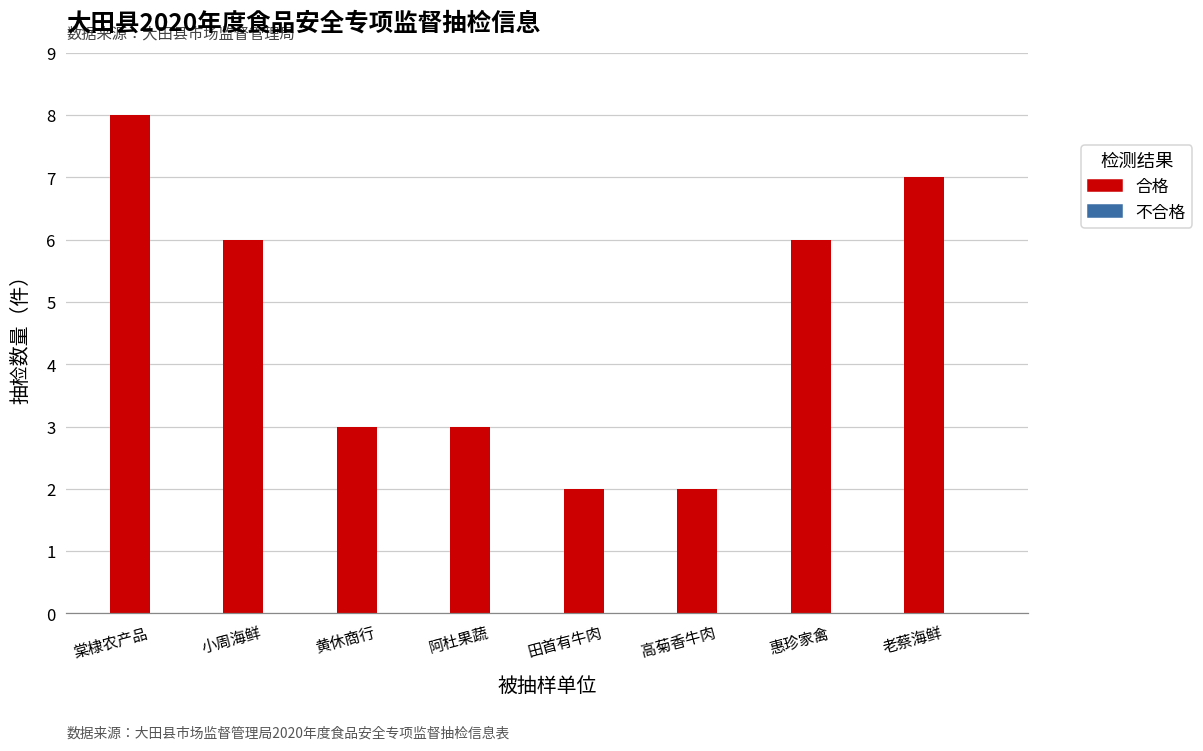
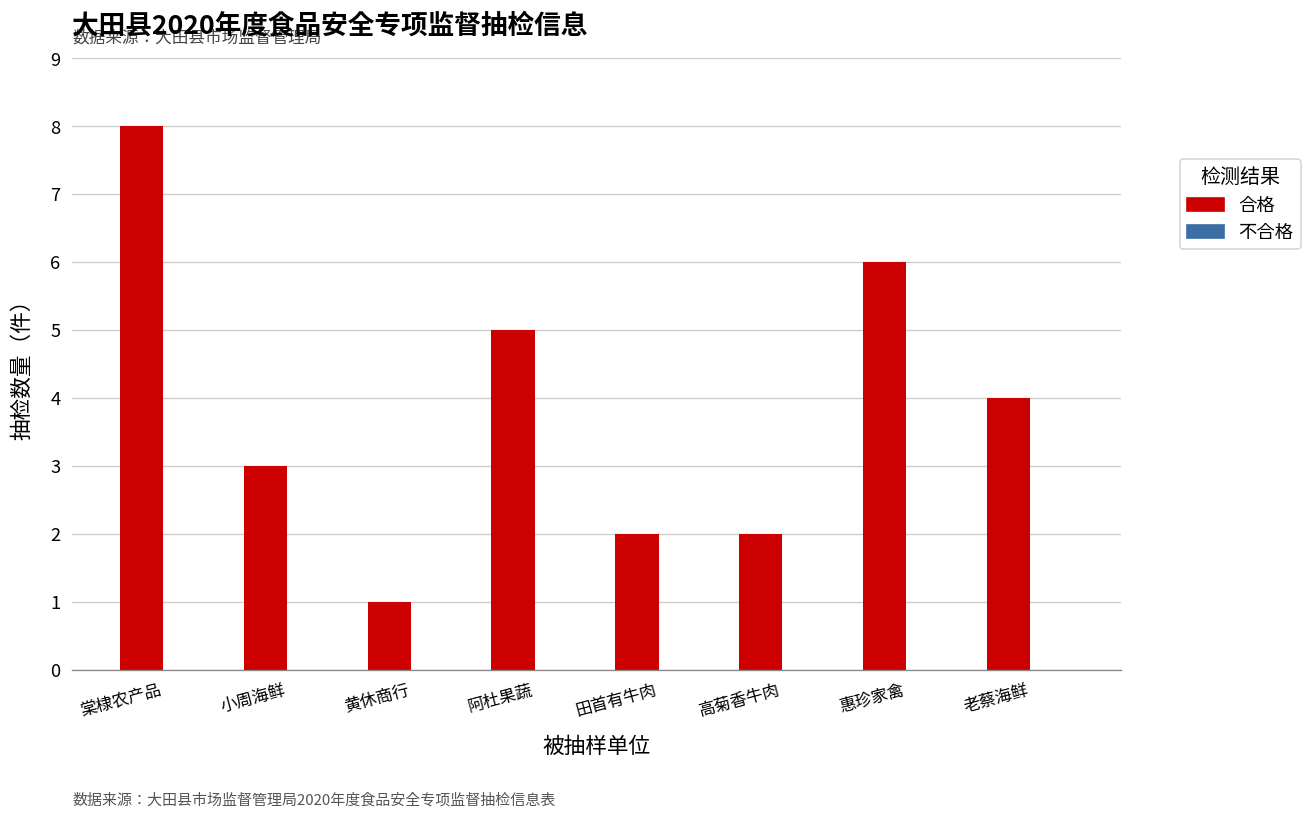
合格, 小周海鲜: 6 -> 3
合格, 黄休商行: 3 -> 1
合格, 阿杜果蔬: 3 -> 5
合格, 老蔡海鲜: 7 -> 4
